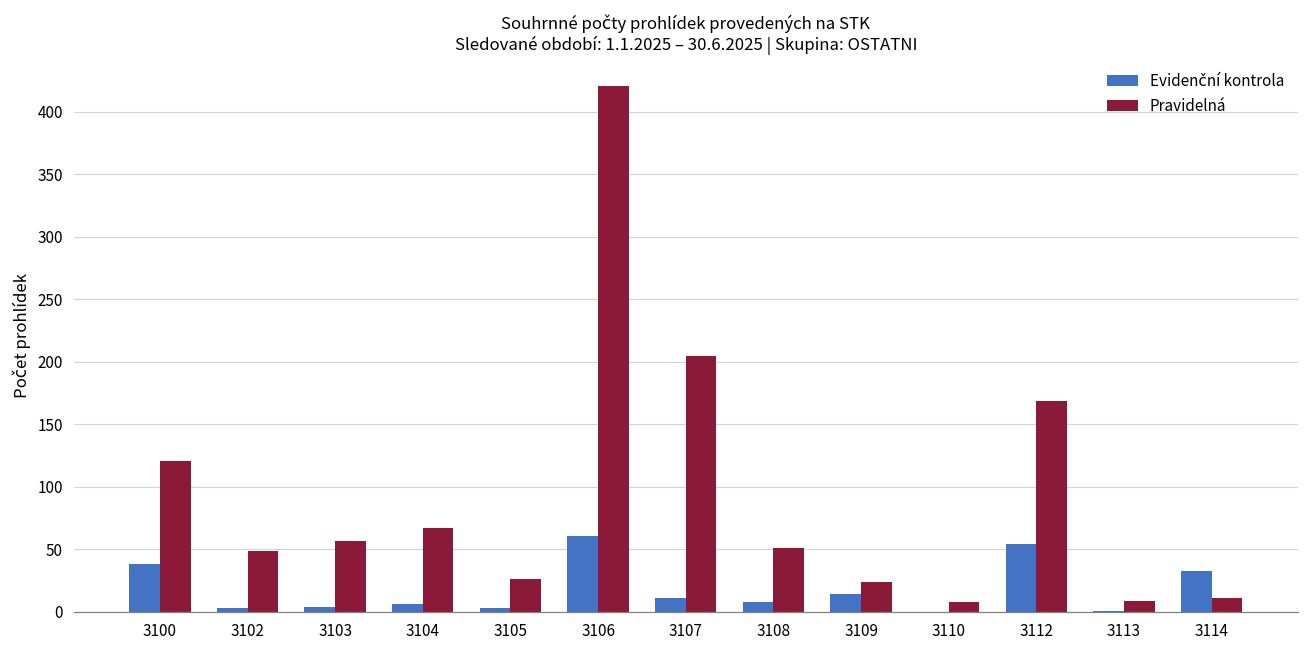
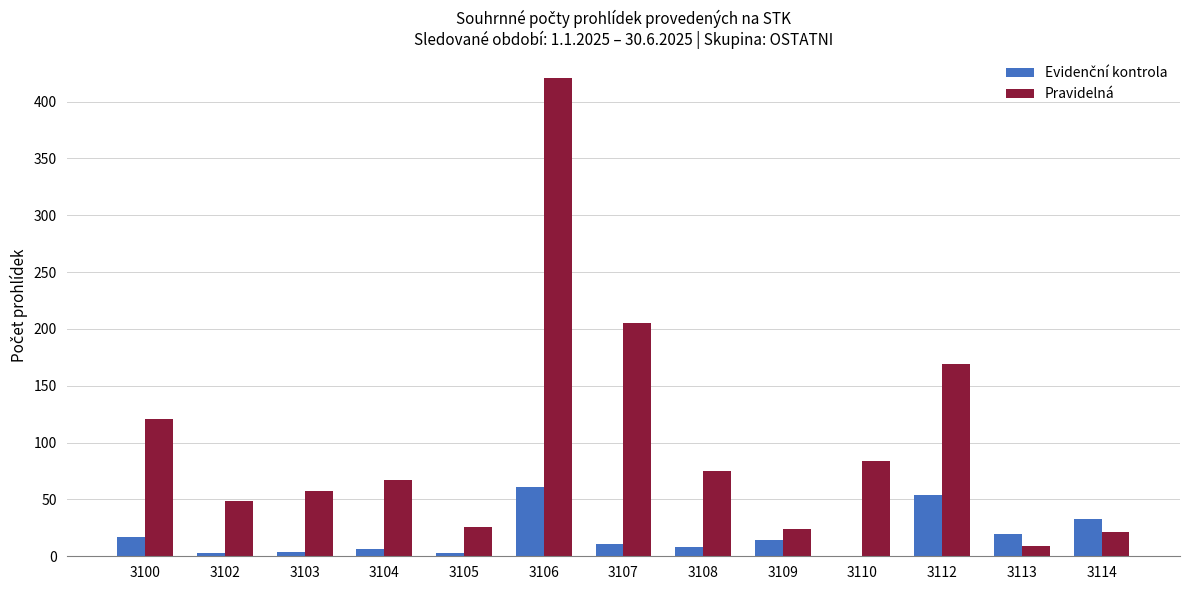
Evidenční kontrola, 3100: 38 -> 17
Pravidelná, 3108: 51 -> 75
Pravidelná, 3110: 8 -> 84
Evidenční kontrola, 3113: 1 -> 20
Pravidelná, 3114: 11 -> 21
